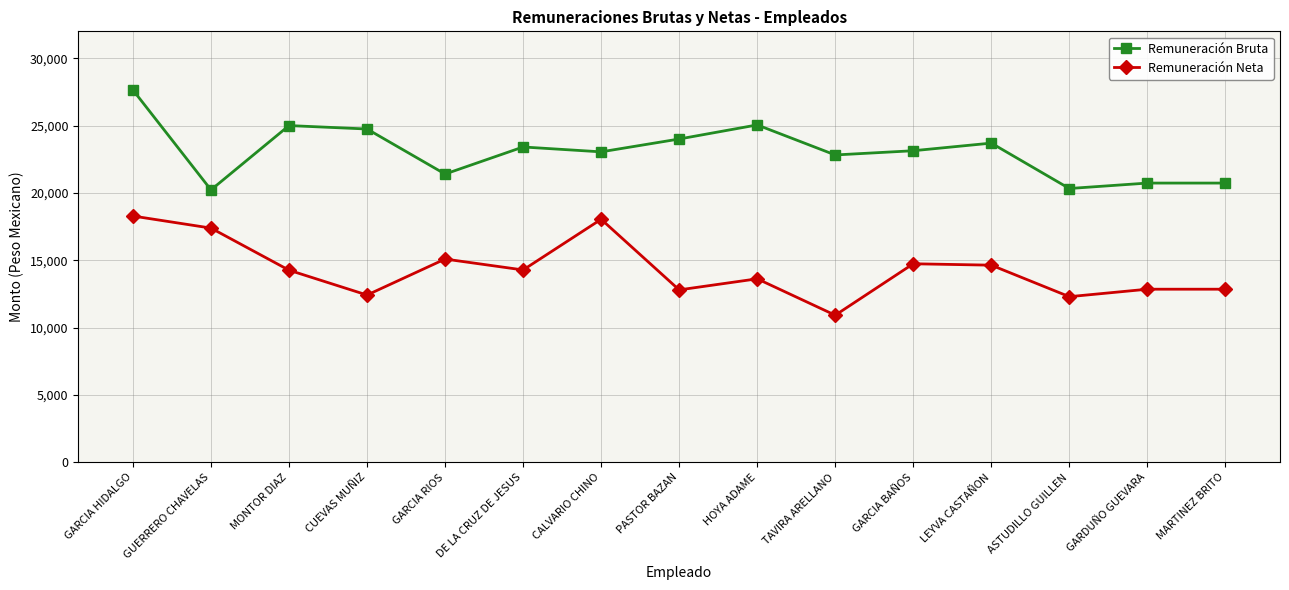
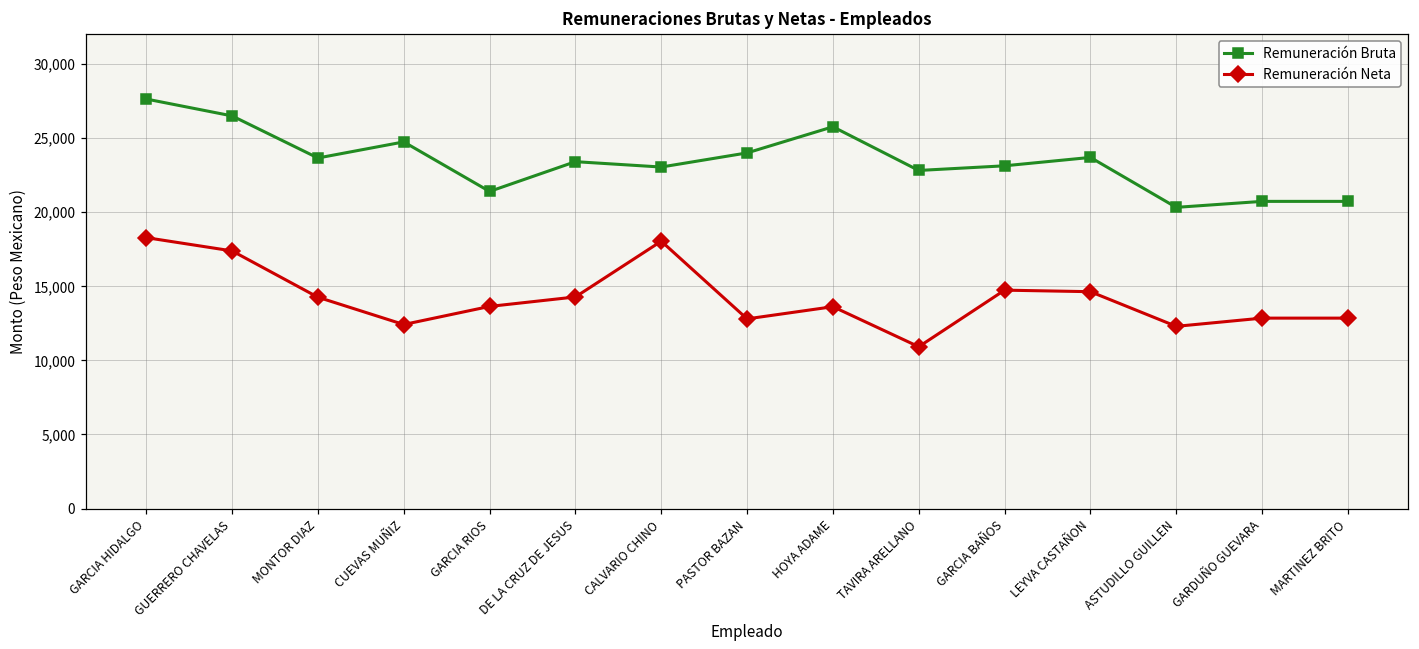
Remuneración Bruta, GUERRERO CHAVELAS: 20,200 -> 26,500
Remuneración Bruta, MONTOR DIAZ: 25,000 -> 23,700
Remuneración Neta, GARCIA RIOS: 15,100 -> 13,600
Remuneración Bruta, HOYA ADAME: 25,100 -> 25,800
